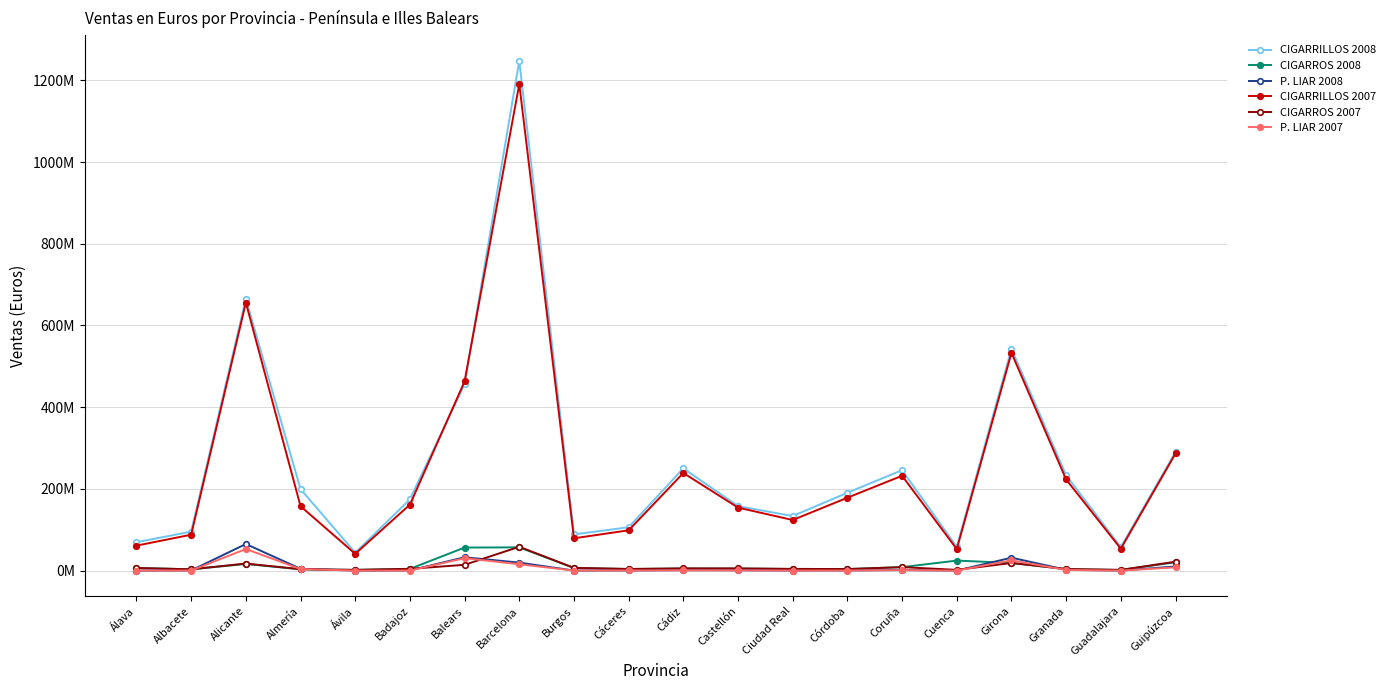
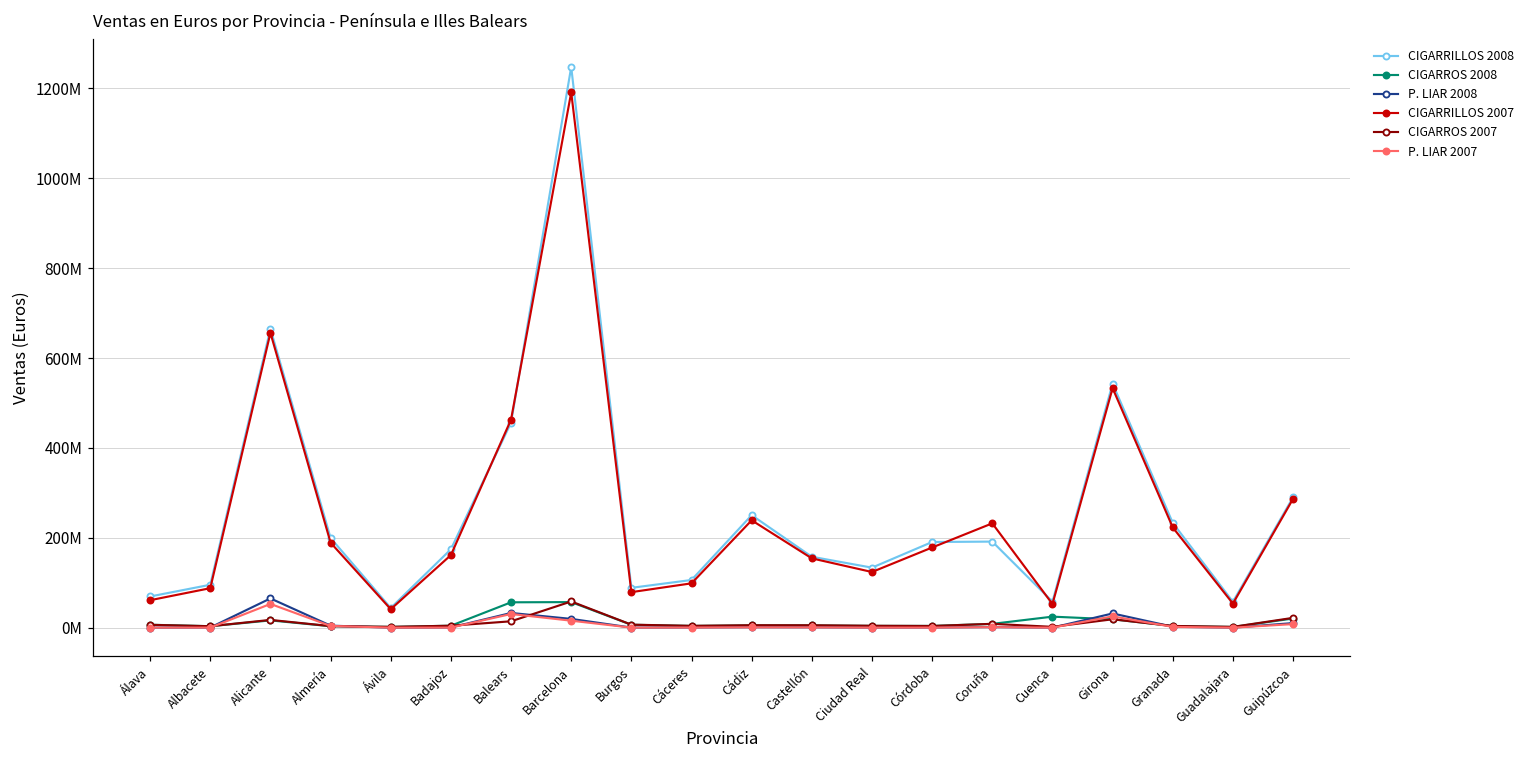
CIGARRILLOS 2007, Almería: 160000000 -> 190000000
CIGARRILLOS 2008, Coruña: 250000000 -> 190000000
